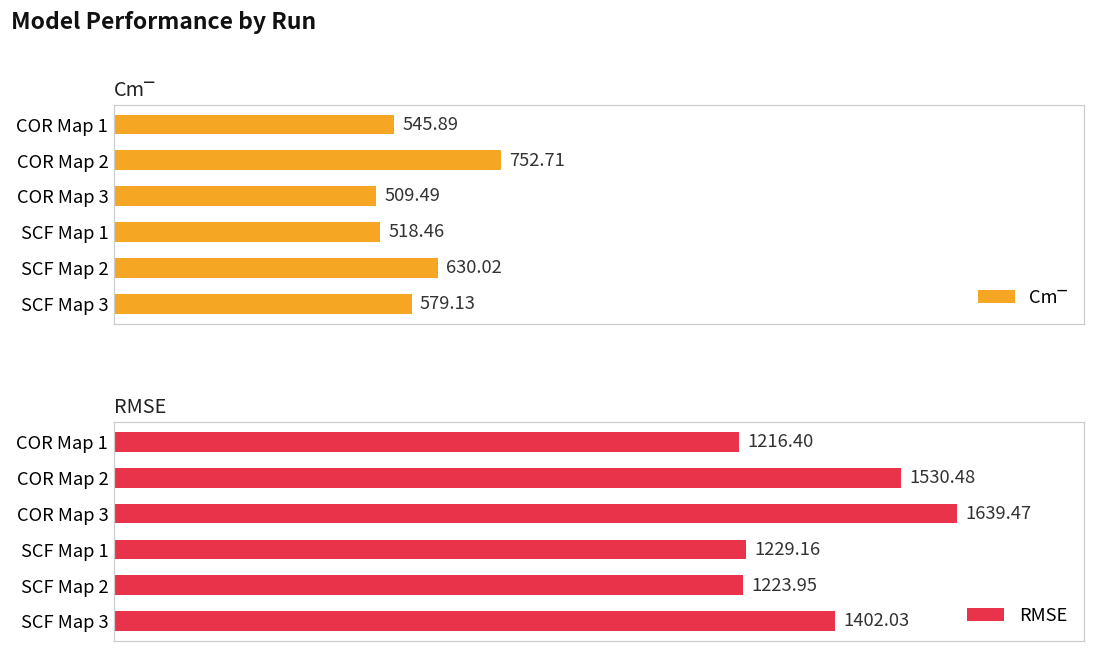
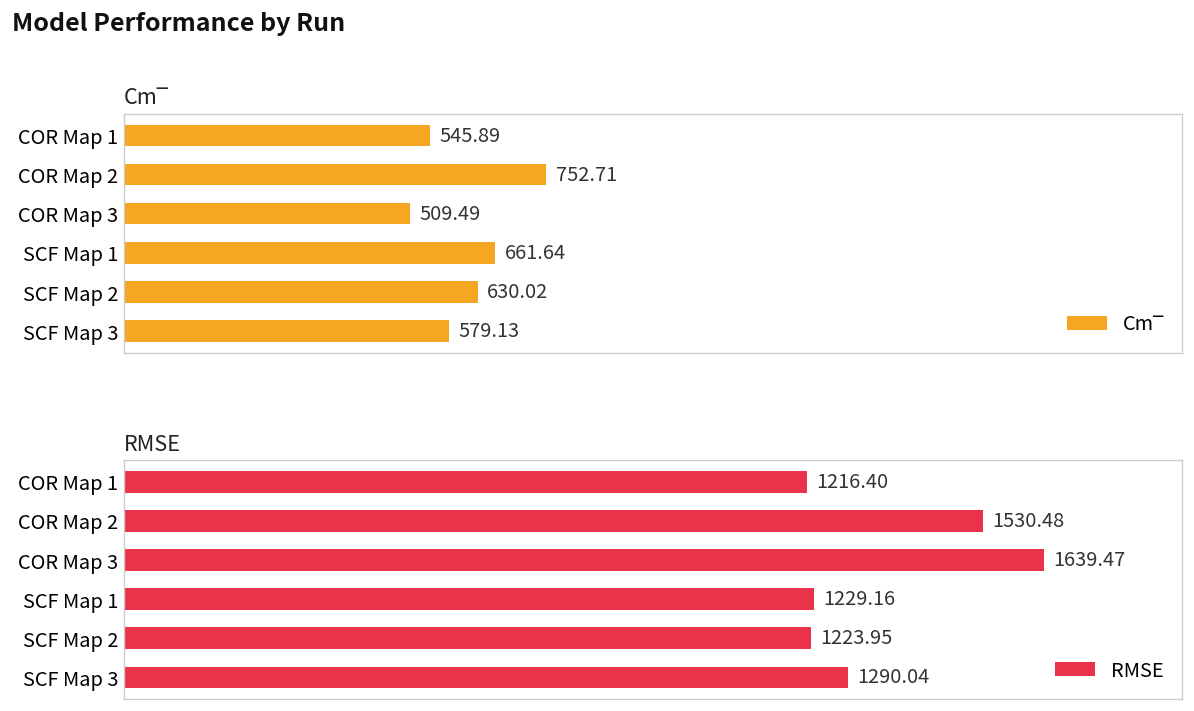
Cm‾, SCF Map 1: 518.46 -> 661.64
RMSE, SCF Map 3: 1402.03 -> 1290.04
